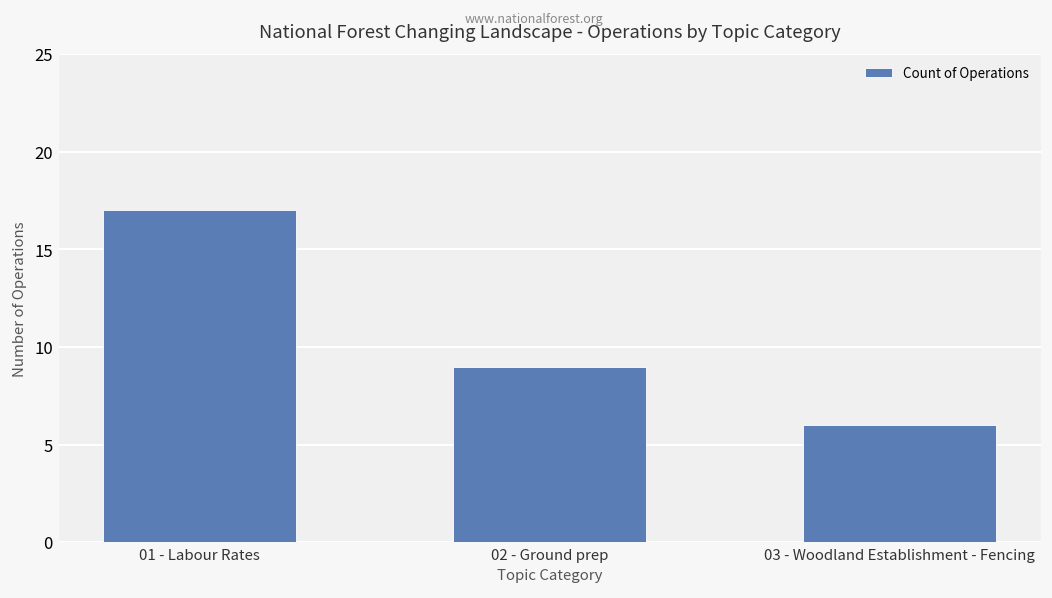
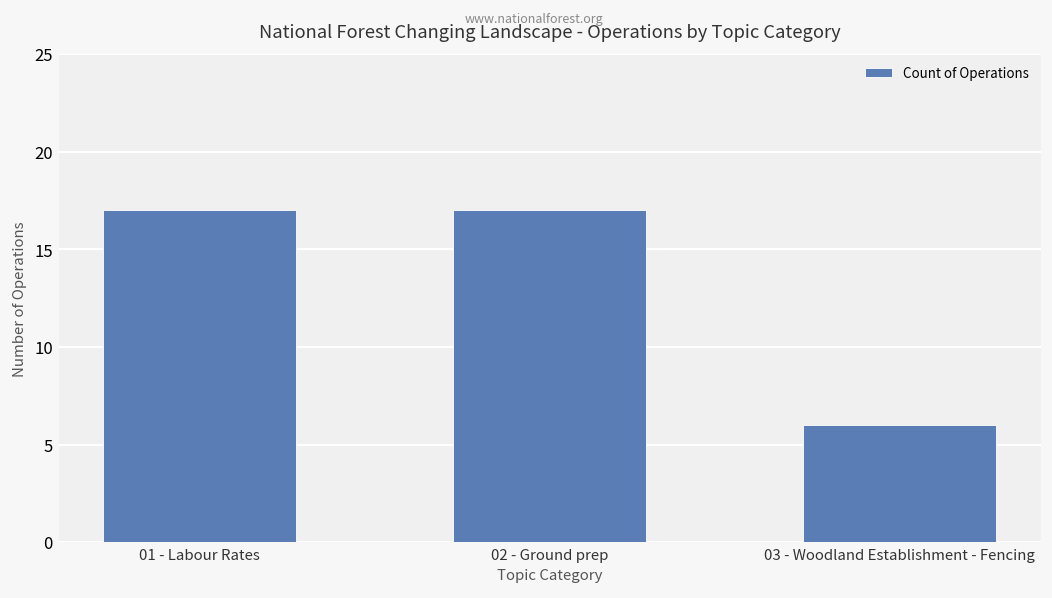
02 - Ground prep: 9 -> 17
